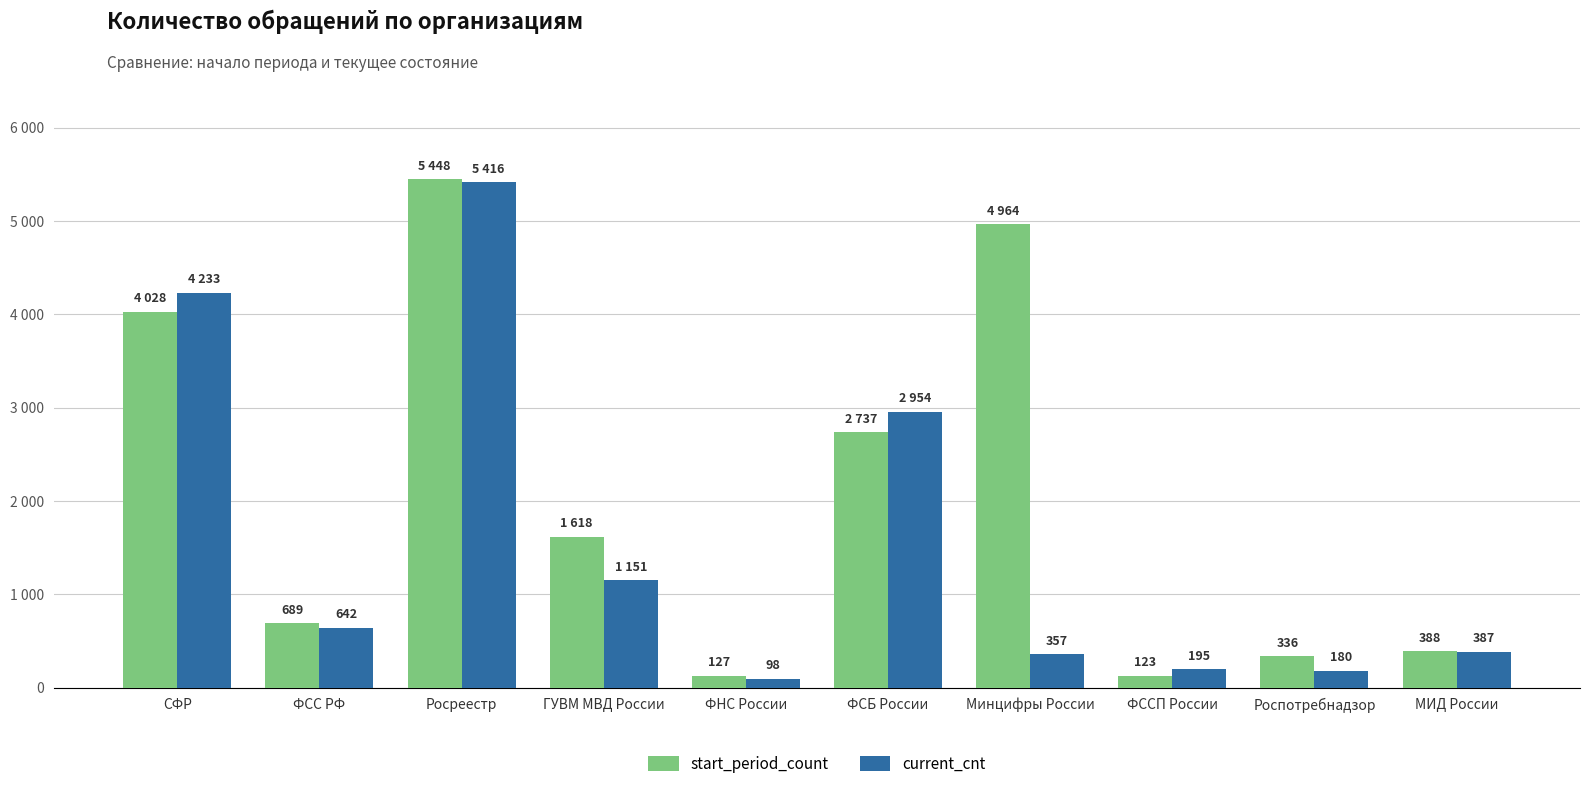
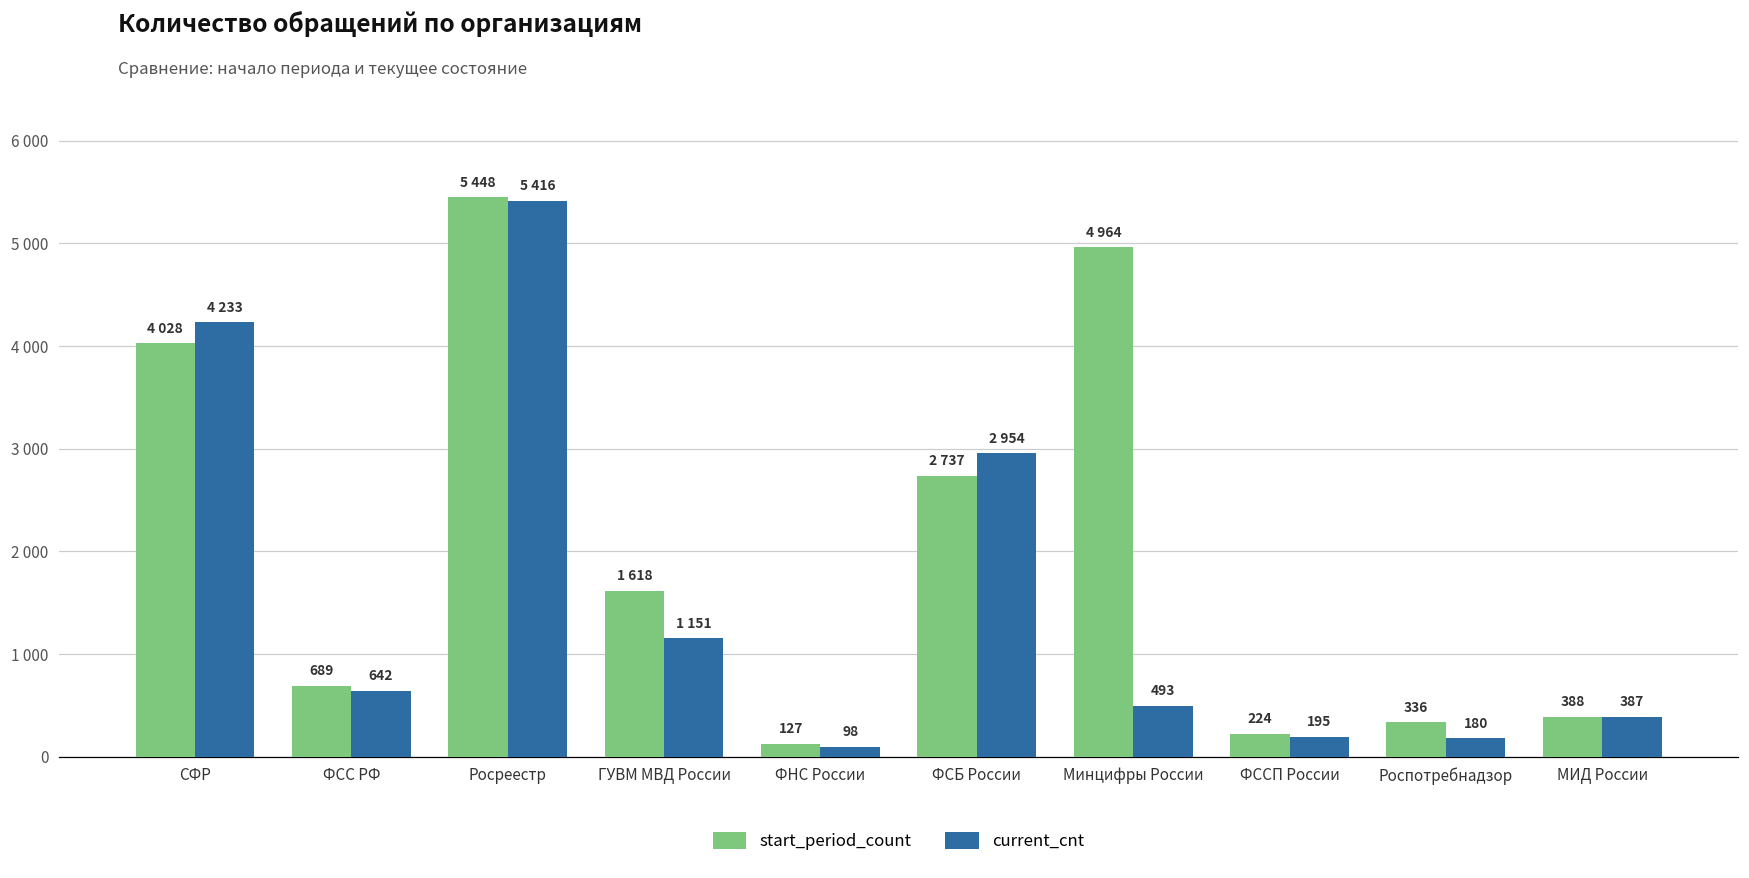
current_cnt, Минцифры России: 357 -> 493
start_period_count, ФССП России: 123 -> 224
